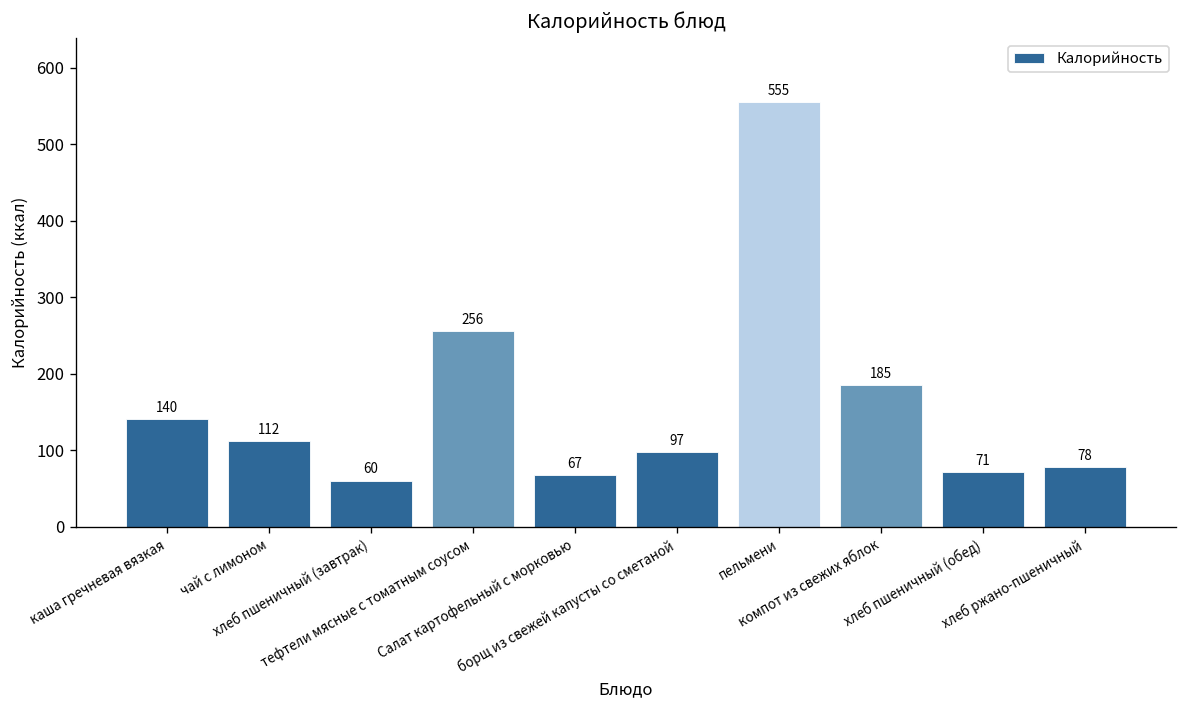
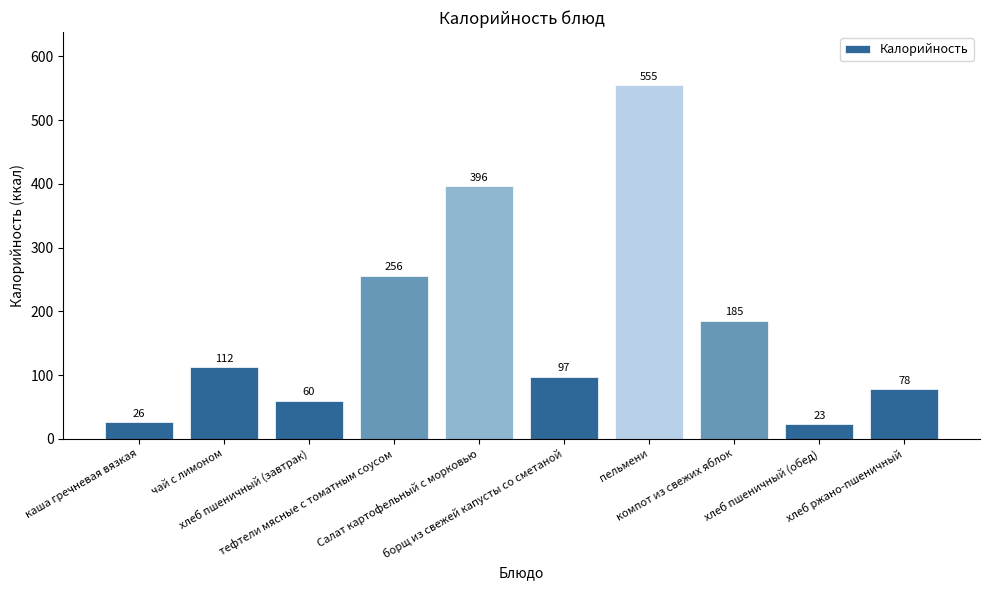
каша гречневая вязкая: 140 -> 26
Салат картофельный с морковью: 67 -> 396
хлеб пшеничный (обед): 71 -> 23
